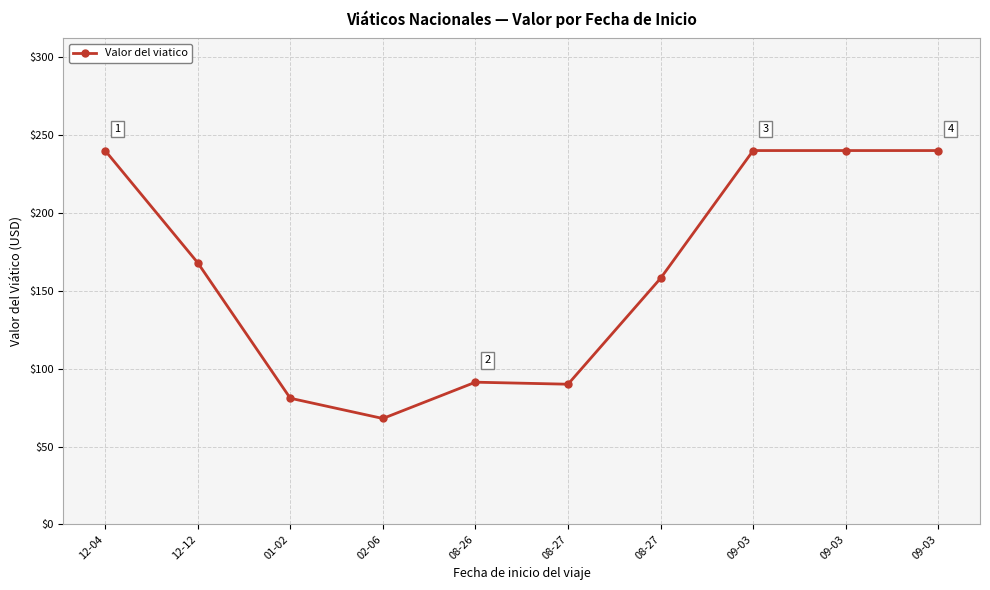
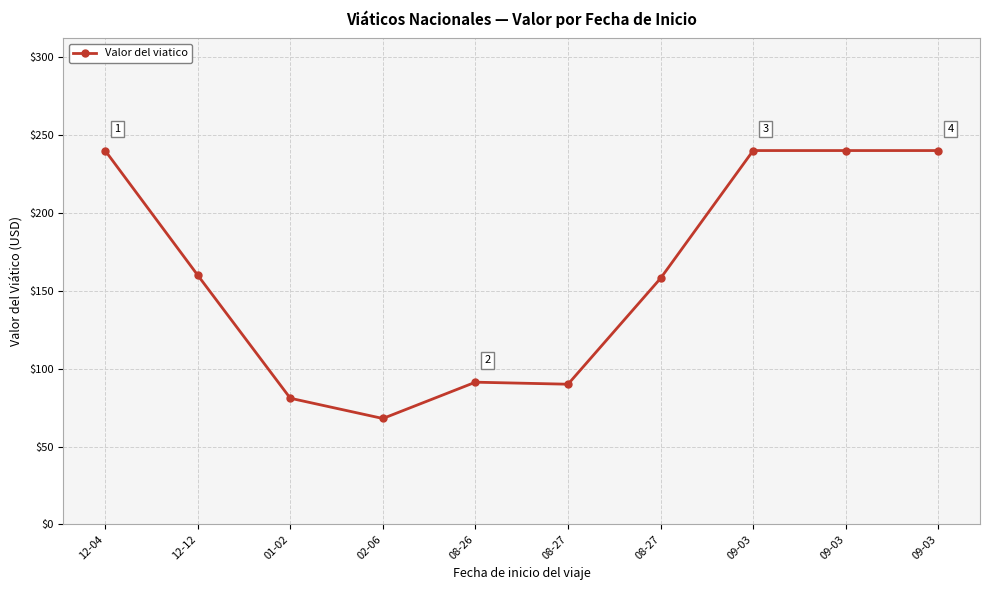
12-12: $168 -> $160
